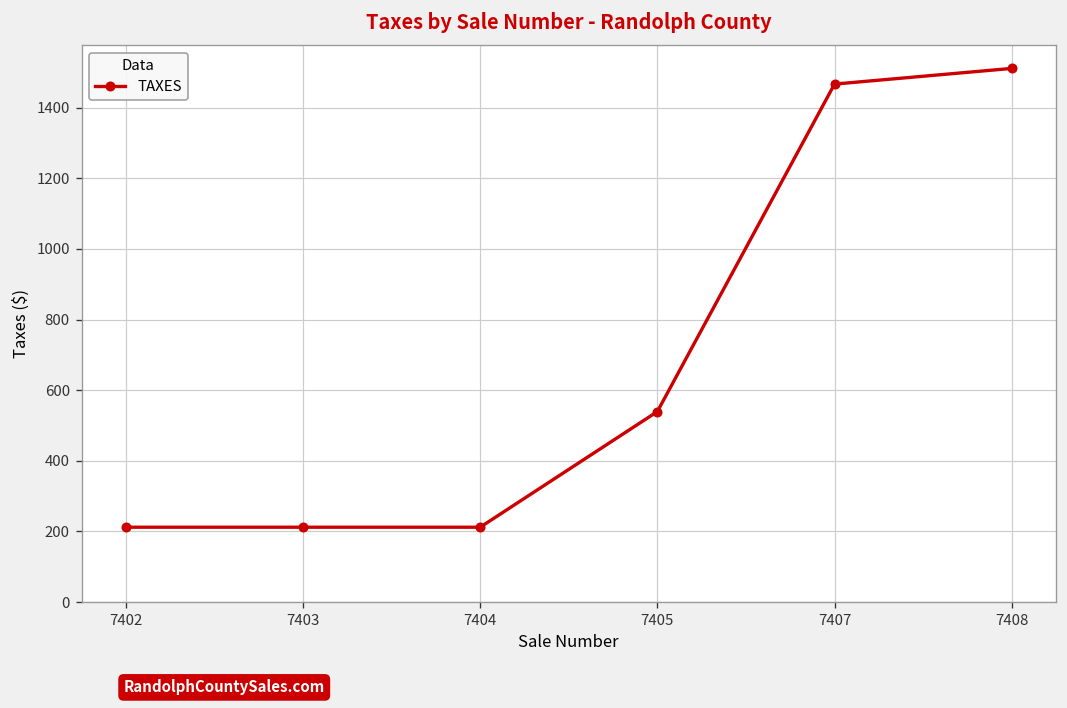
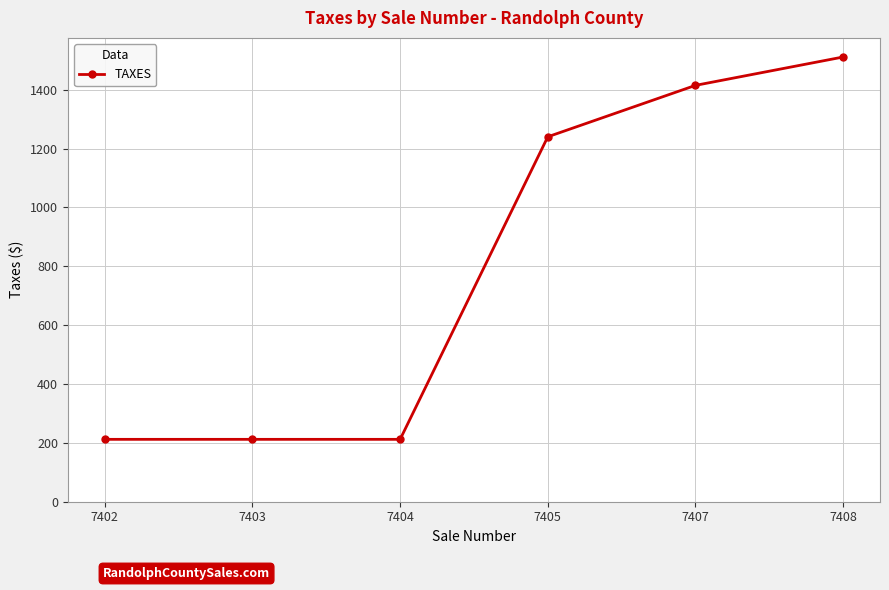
7405: 540 -> 1240
7407: 1470 -> 1420
